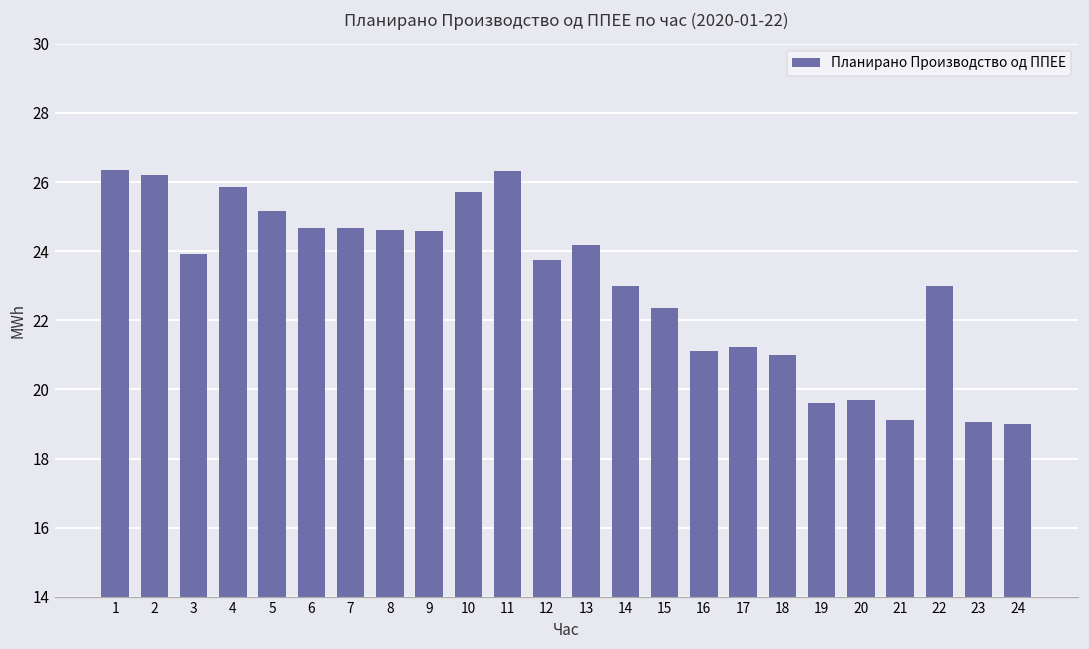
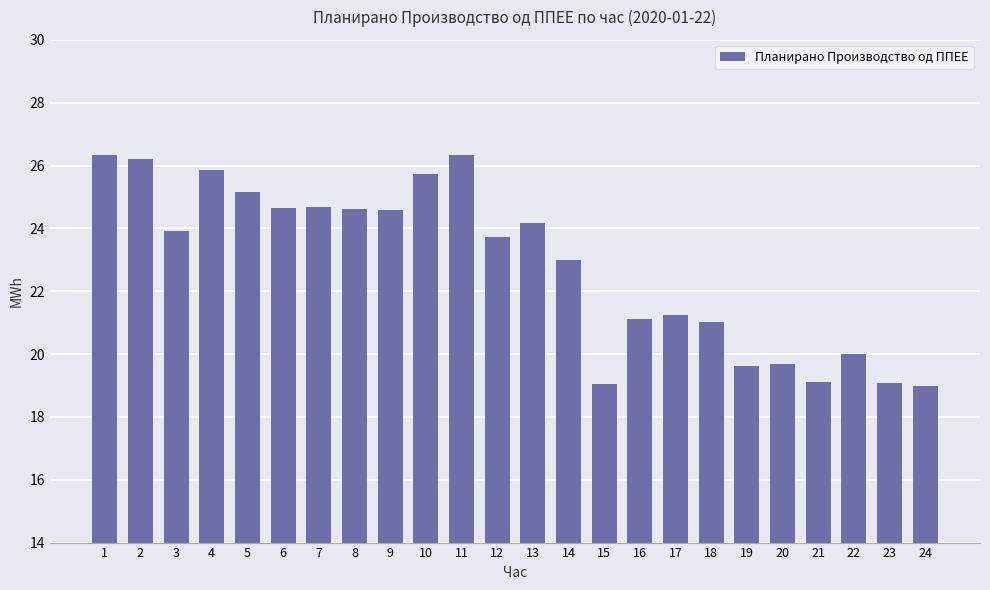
15: 22.4 -> 19.0
22: 23.0 -> 20.0
